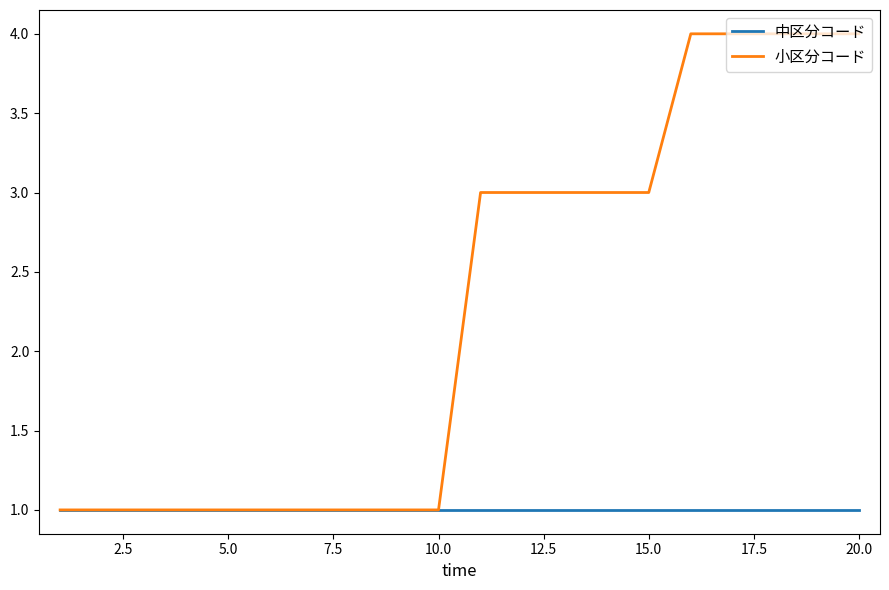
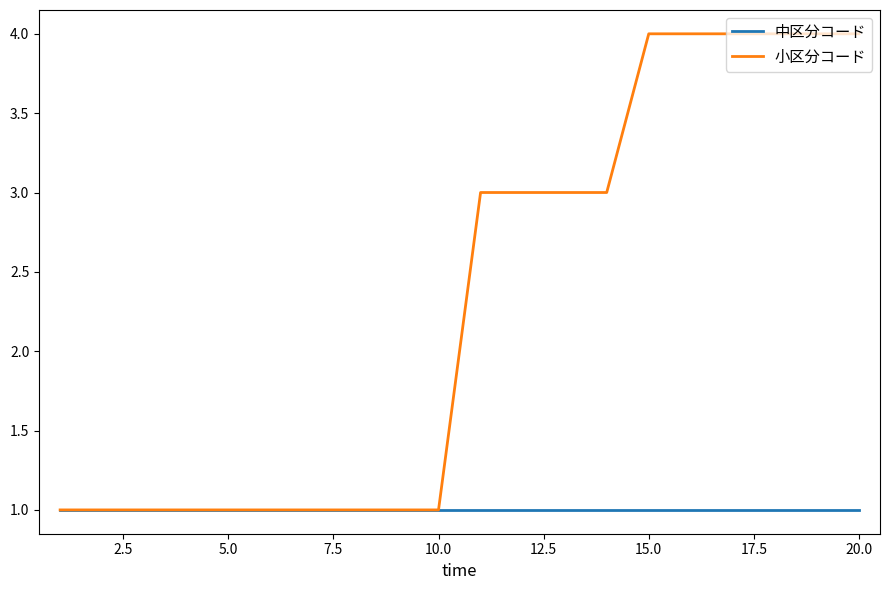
小区分コード, 15.0: 3 -> 4
